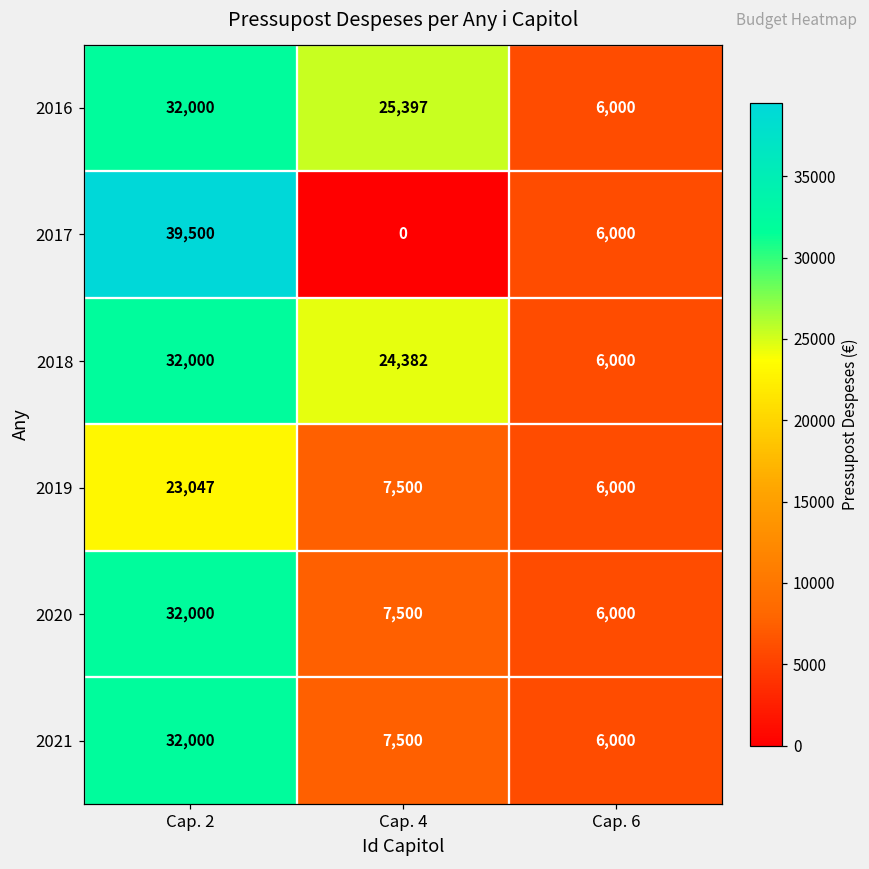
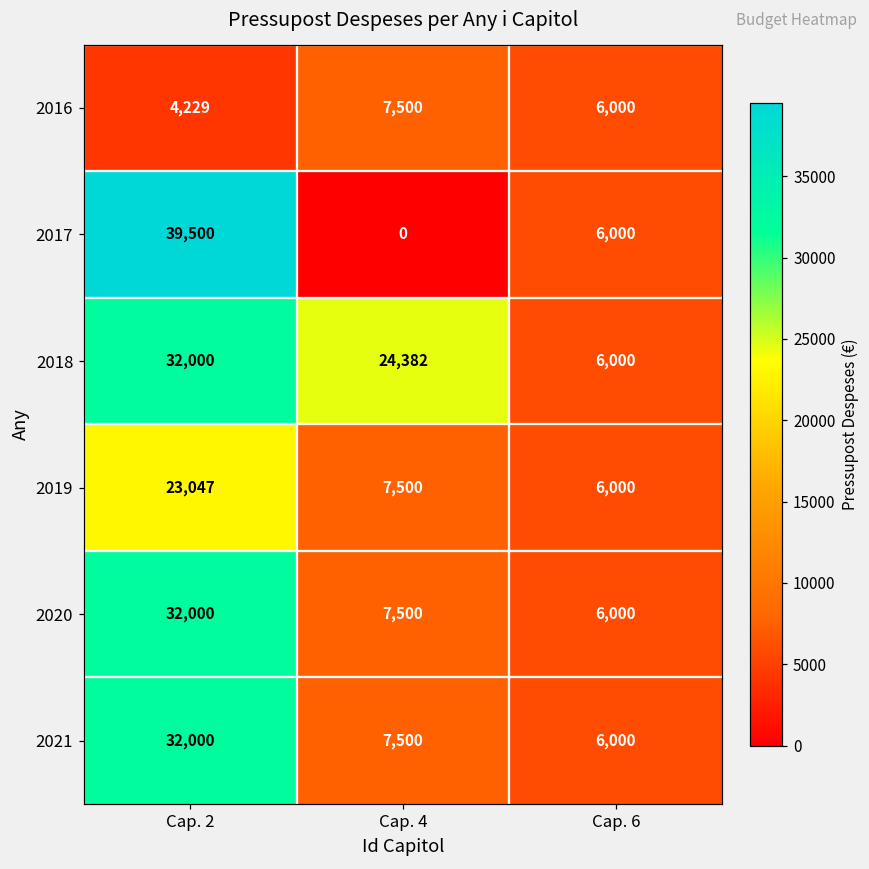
2016, Cap. 2: 32,000 -> 4,229
2016, Cap. 4: 25,397 -> 7,500
